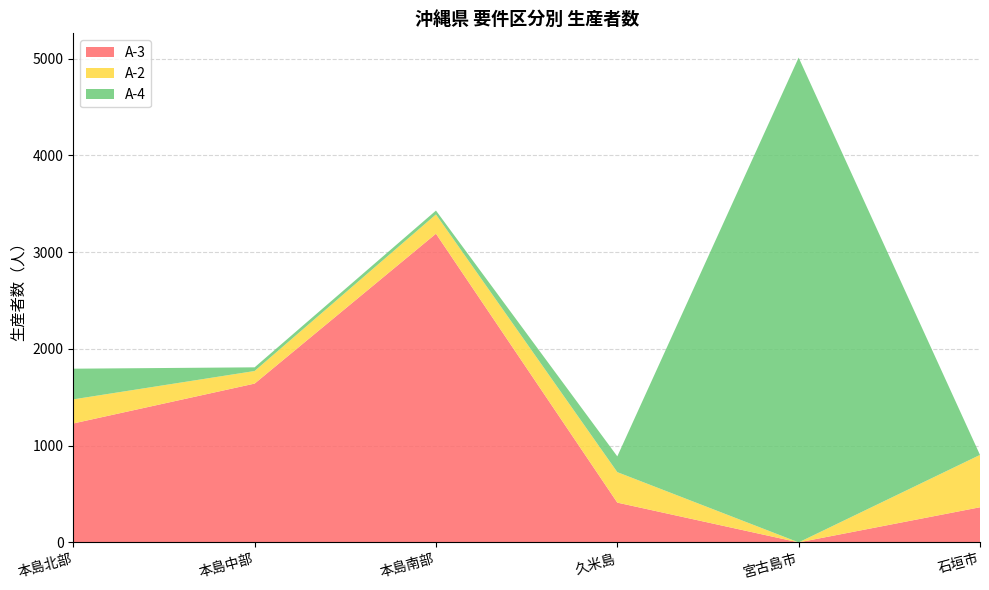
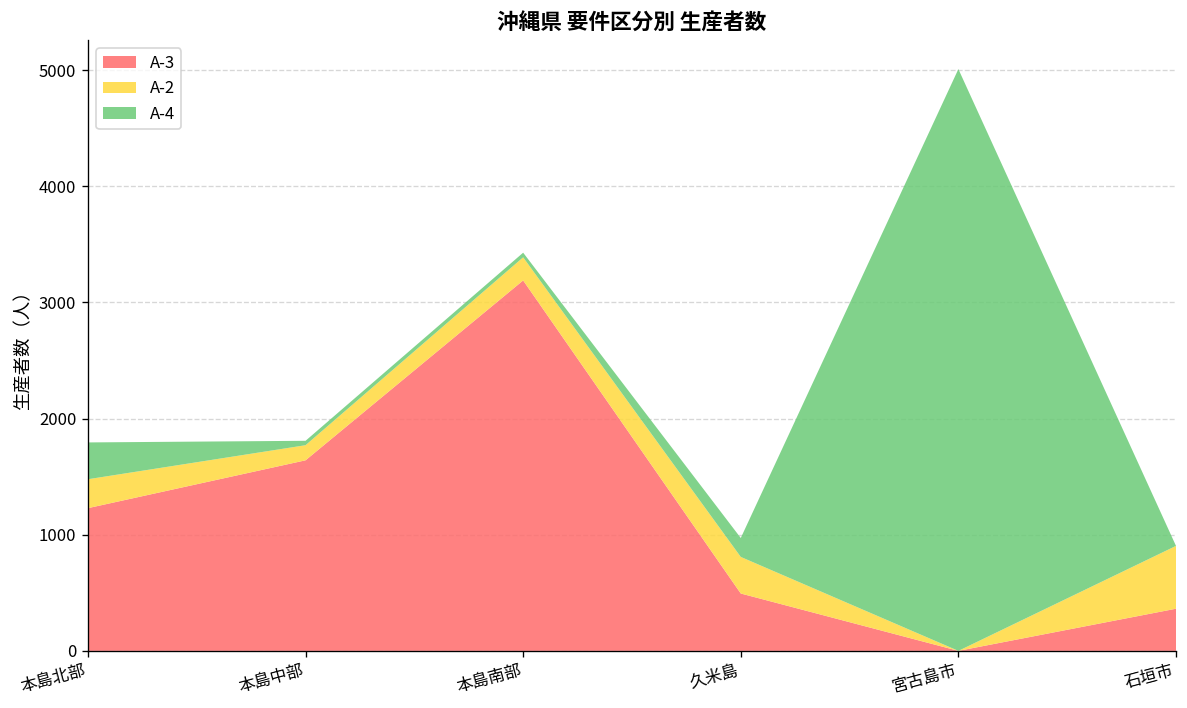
A-3, 久米島: 400 -> 500
